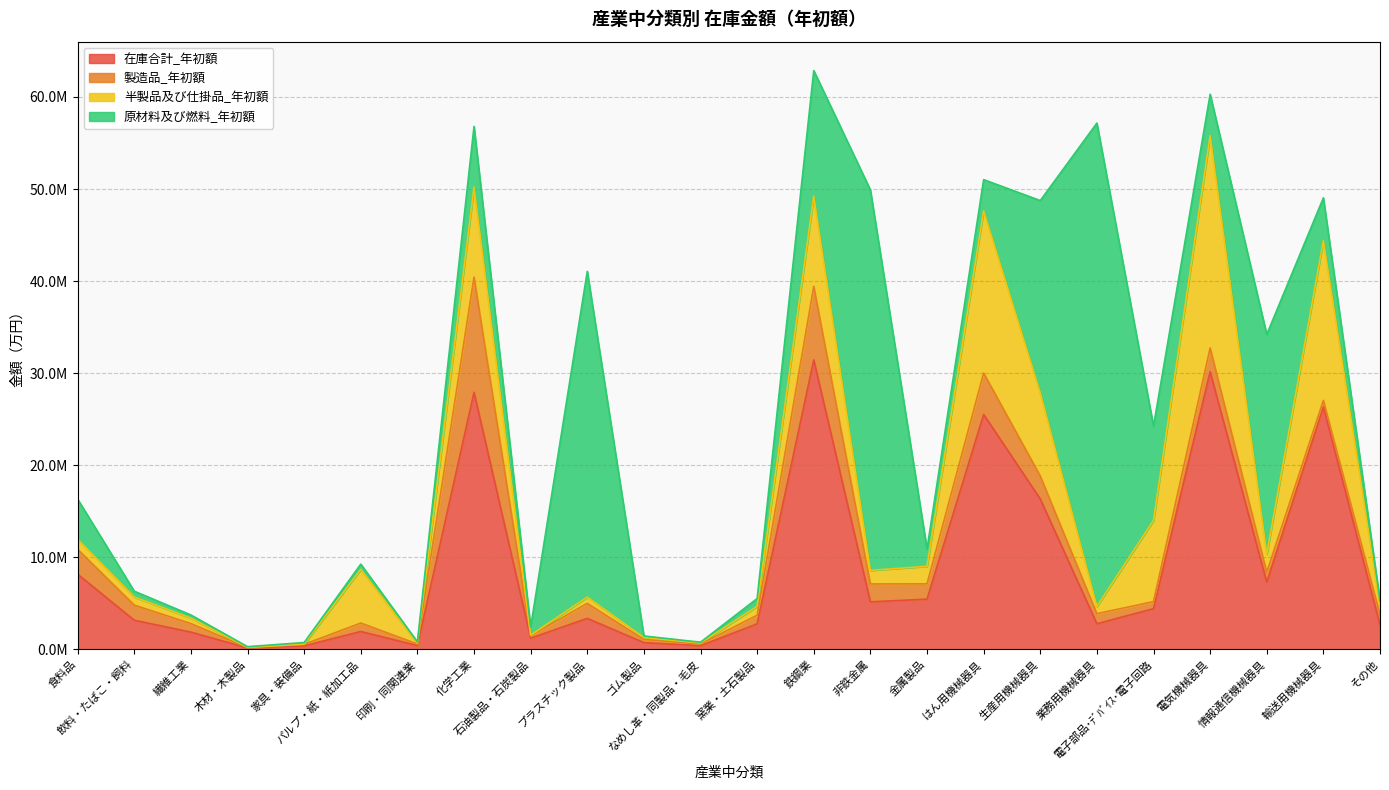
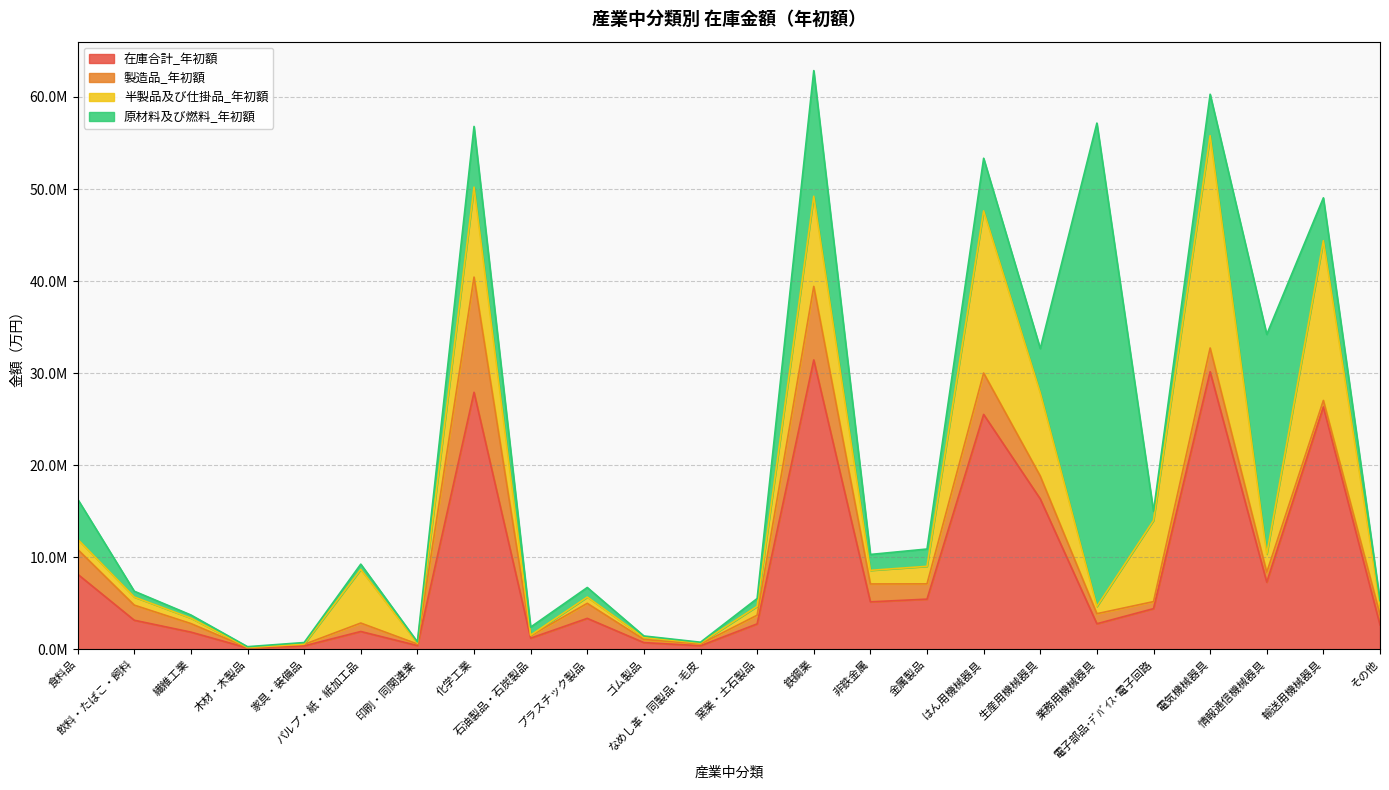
原材料及び燃料_年初額, プラスチック製品: 35000000 -> 1000000
原材料及び燃料_年初額, 非鉄金属: 41000000 -> 2000000
原材料及び燃料_年初額, はん用機械器具: 3000000 -> 6000000
原材料及び燃料_年初額, 生産用機械器具: 21000000 -> 5000000
原材料及び燃料_年初額, 電子部品･ﾃﾞﾊﾞｲｽ･電子回路: 10000000 -> 1000000
